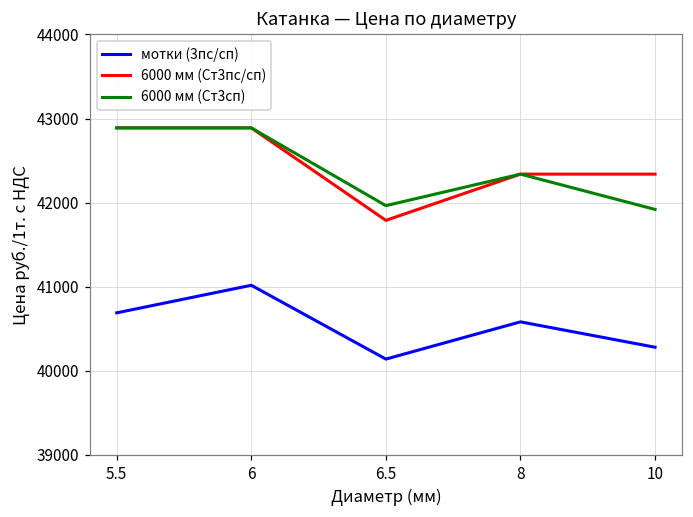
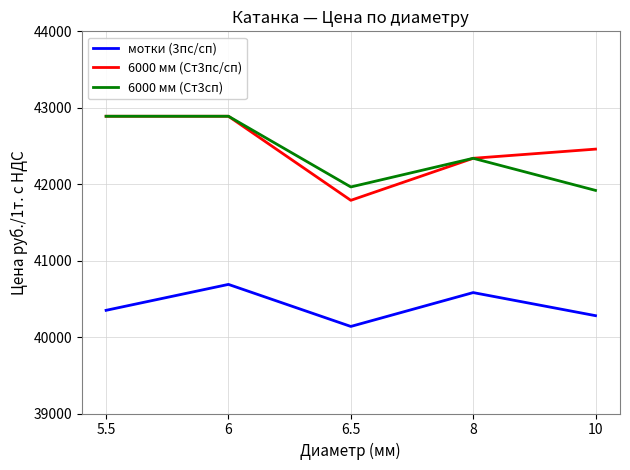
мотки (3пс/сп), 5.5: 40700 -> 40400
мотки (3пс/сп), 6: 41000 -> 40700
6000 мм (Ст3пс/сп), 10: 42300 -> 42500
